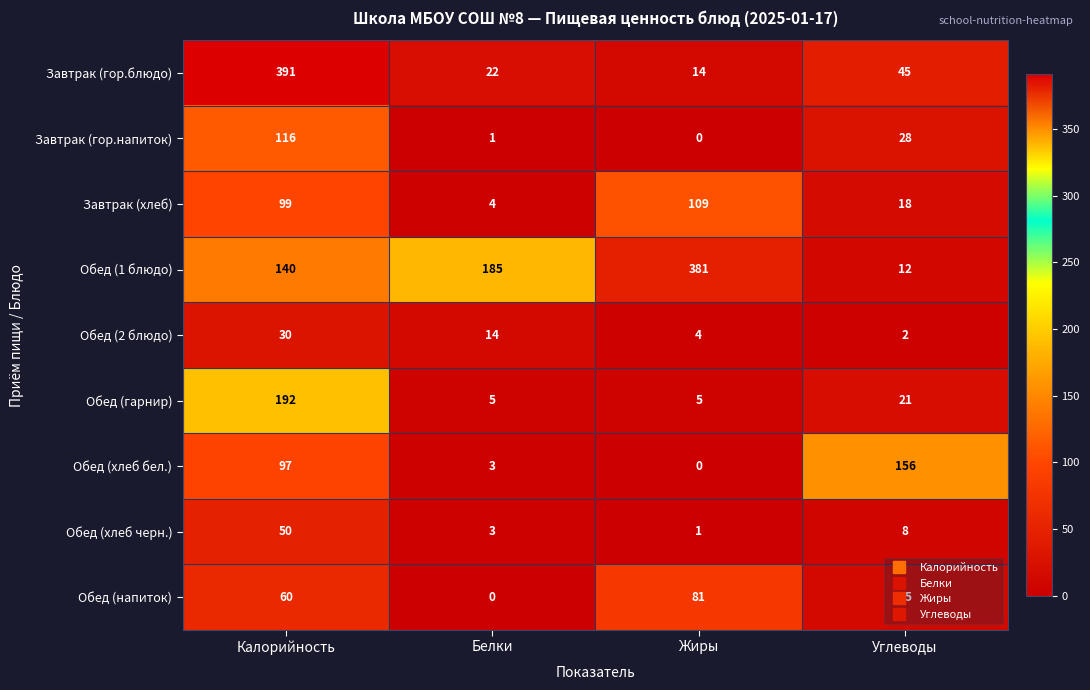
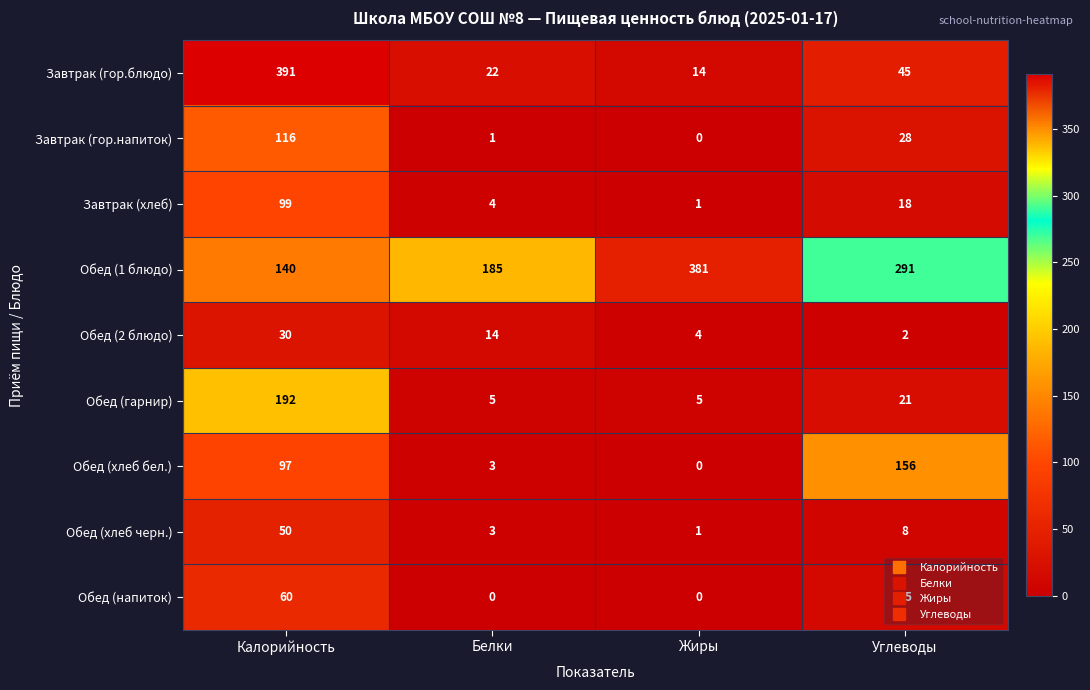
Завтрак (хлеб), Жиры: 109 -> 1
Обед (1 блюдо), Углеводы: 12 -> 291
Обед (напиток), Жиры: 81 -> 0
